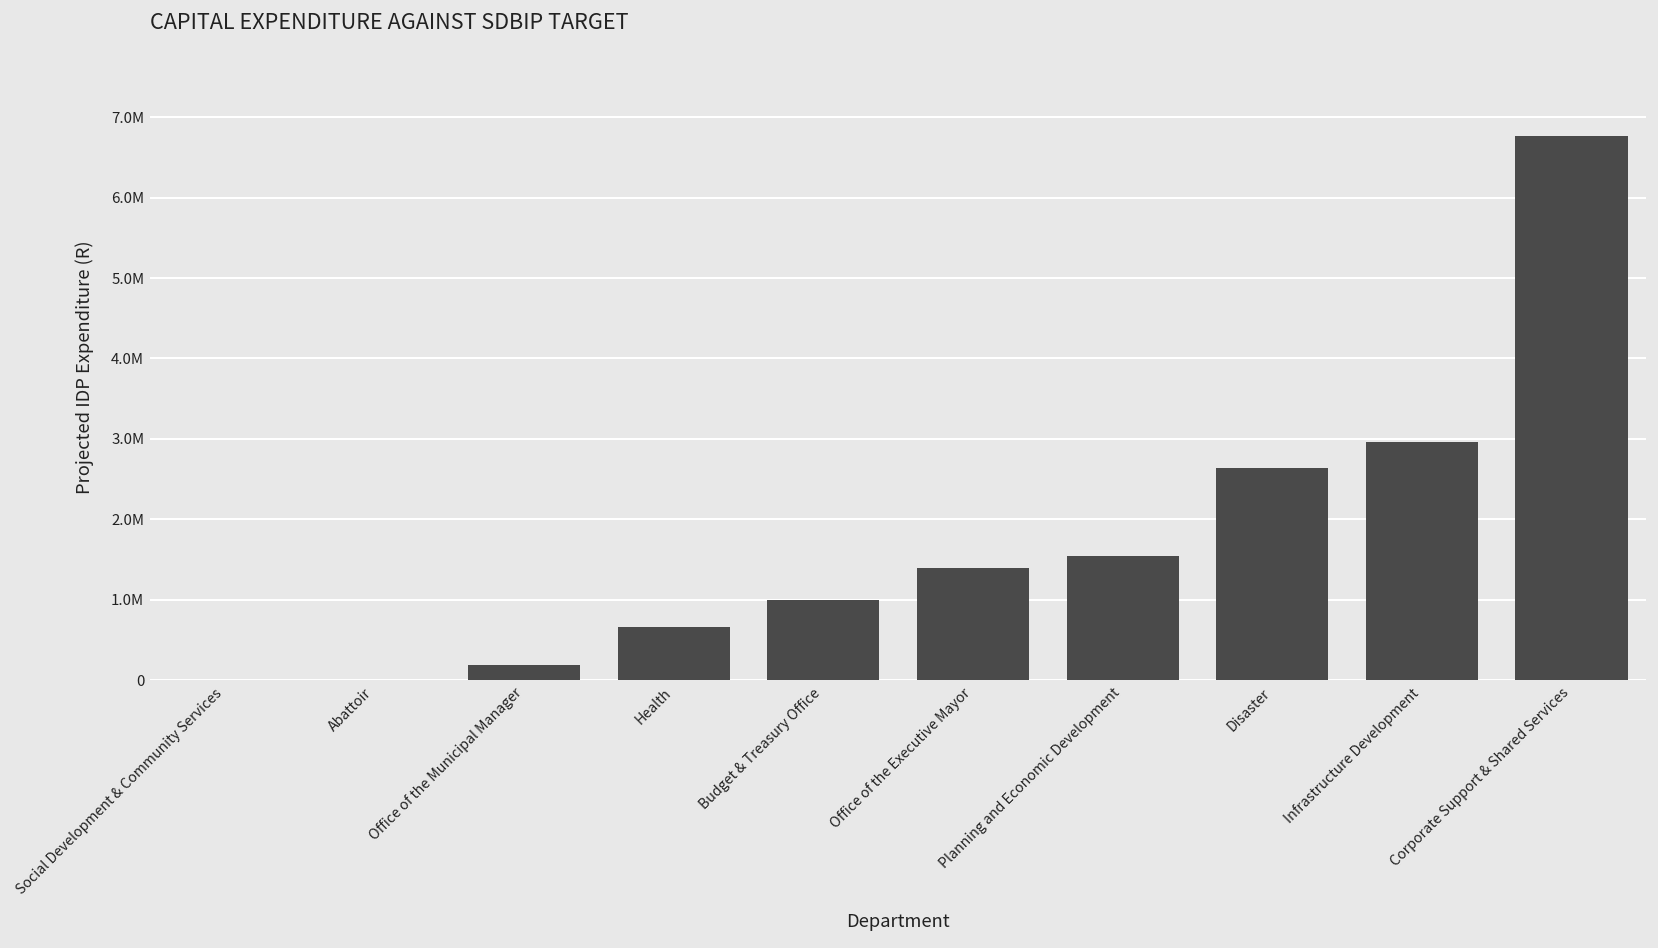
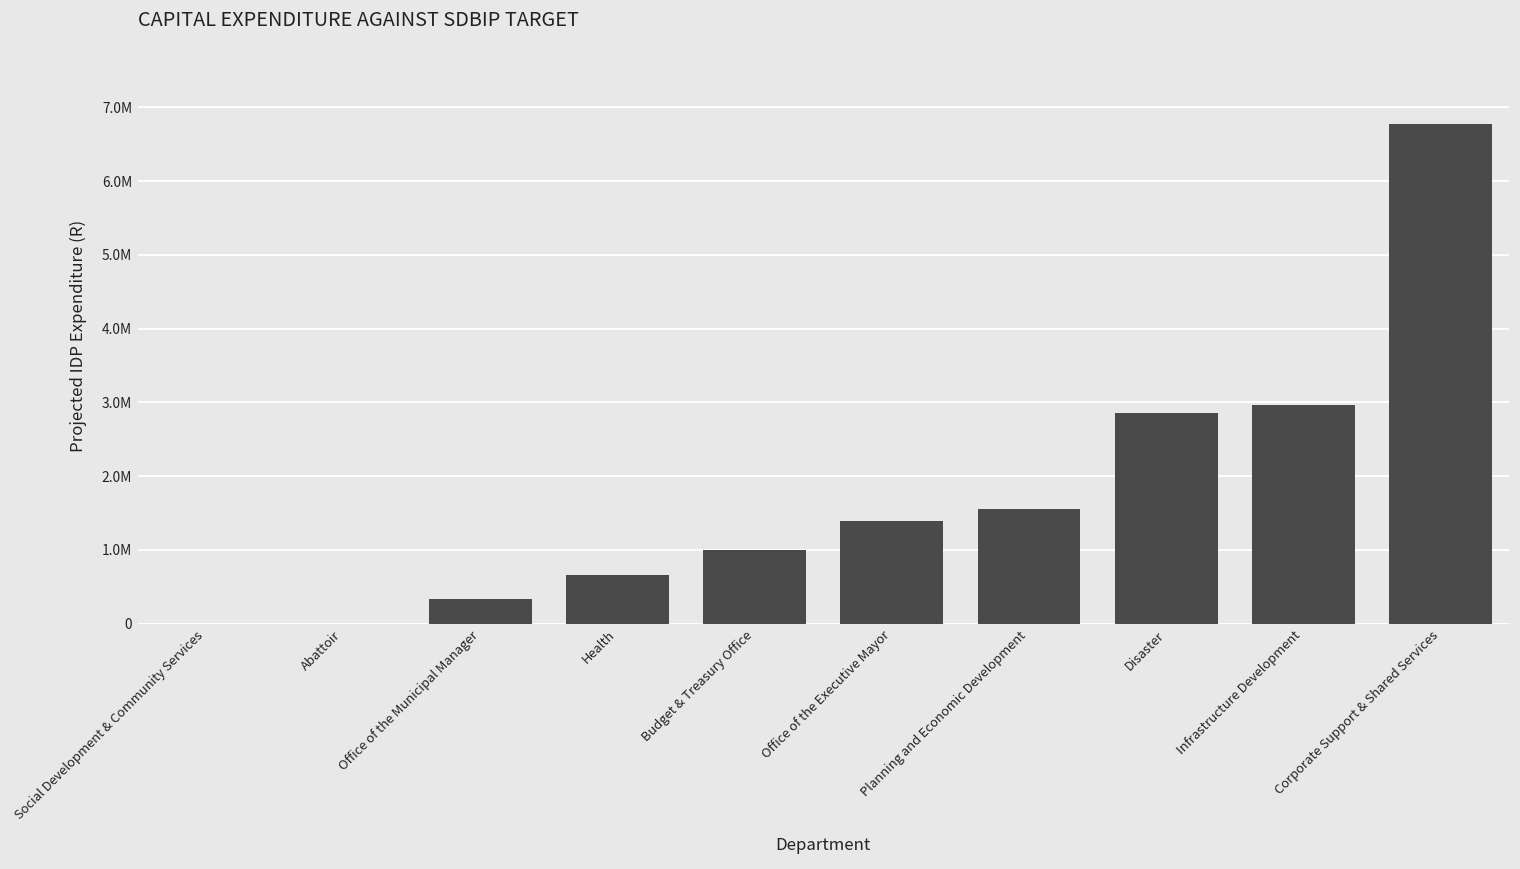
Office of the Municipal Manager: 200000 -> 300000
Disaster: 2600000 -> 2900000
